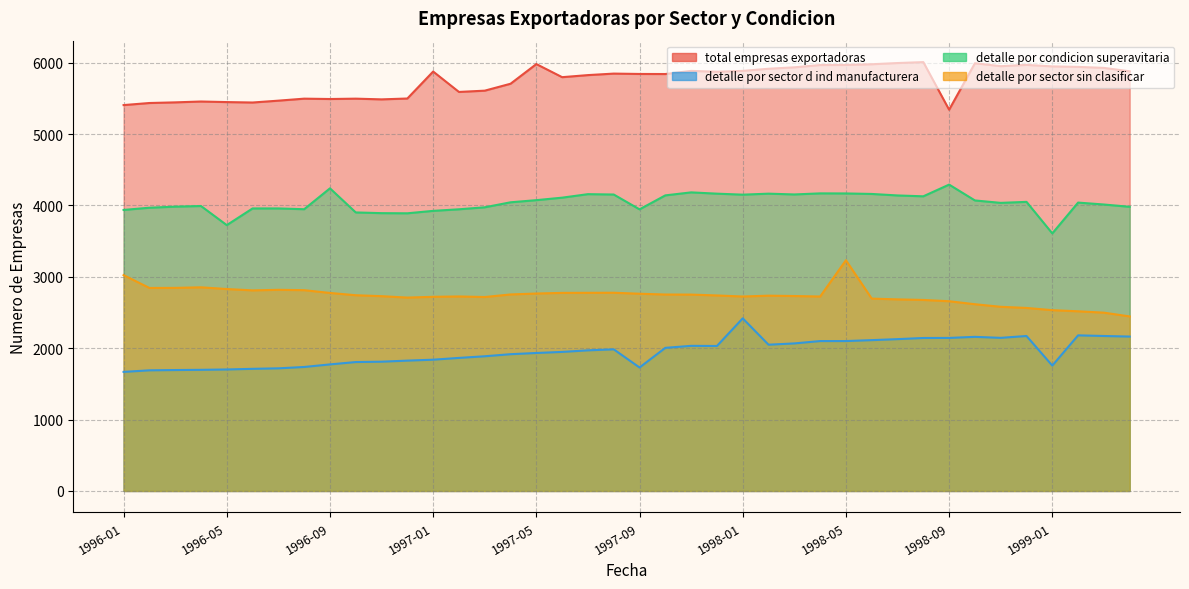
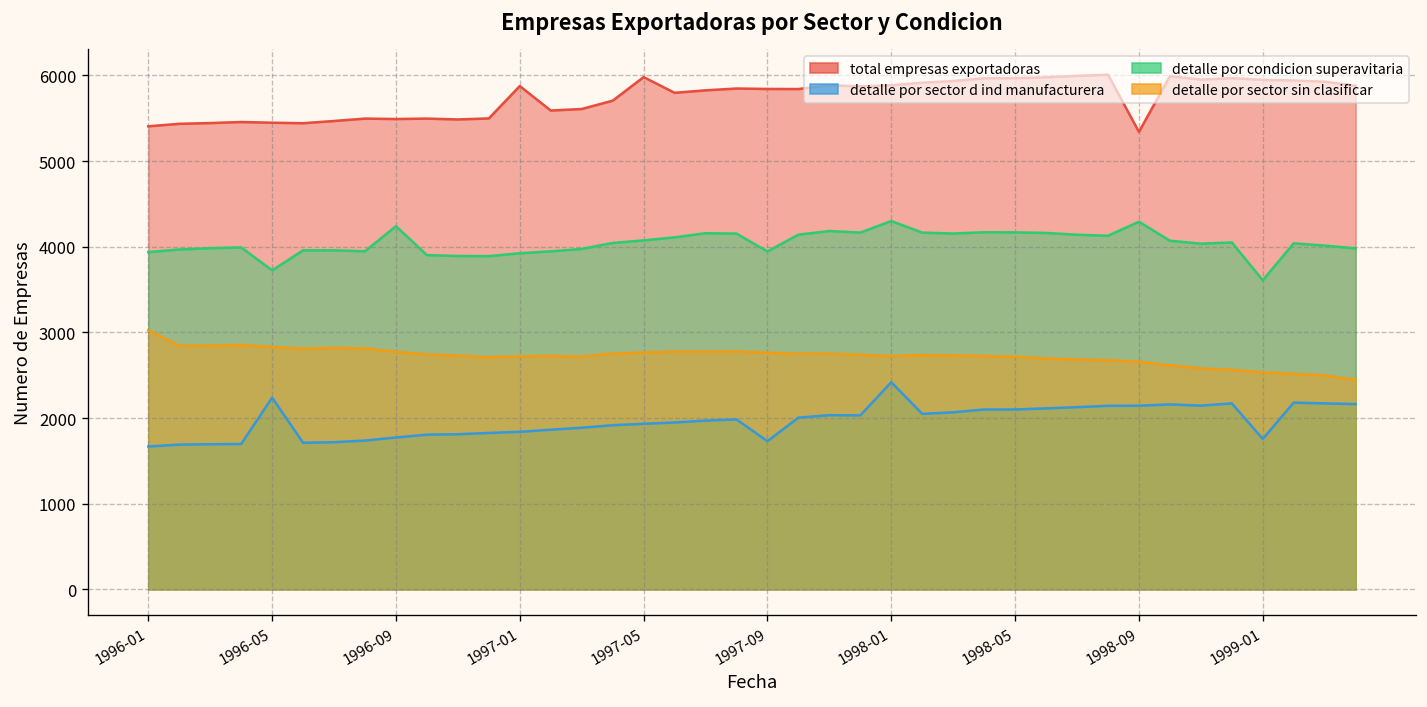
detalle por sector d ind manufacturera, 1996-05: 1700 -> 2200
detalle por condicion superavitaria, 1998-01: 4200 -> 4300
detalle por sector sin clasificar, 1998-05: 3200 -> 2700
